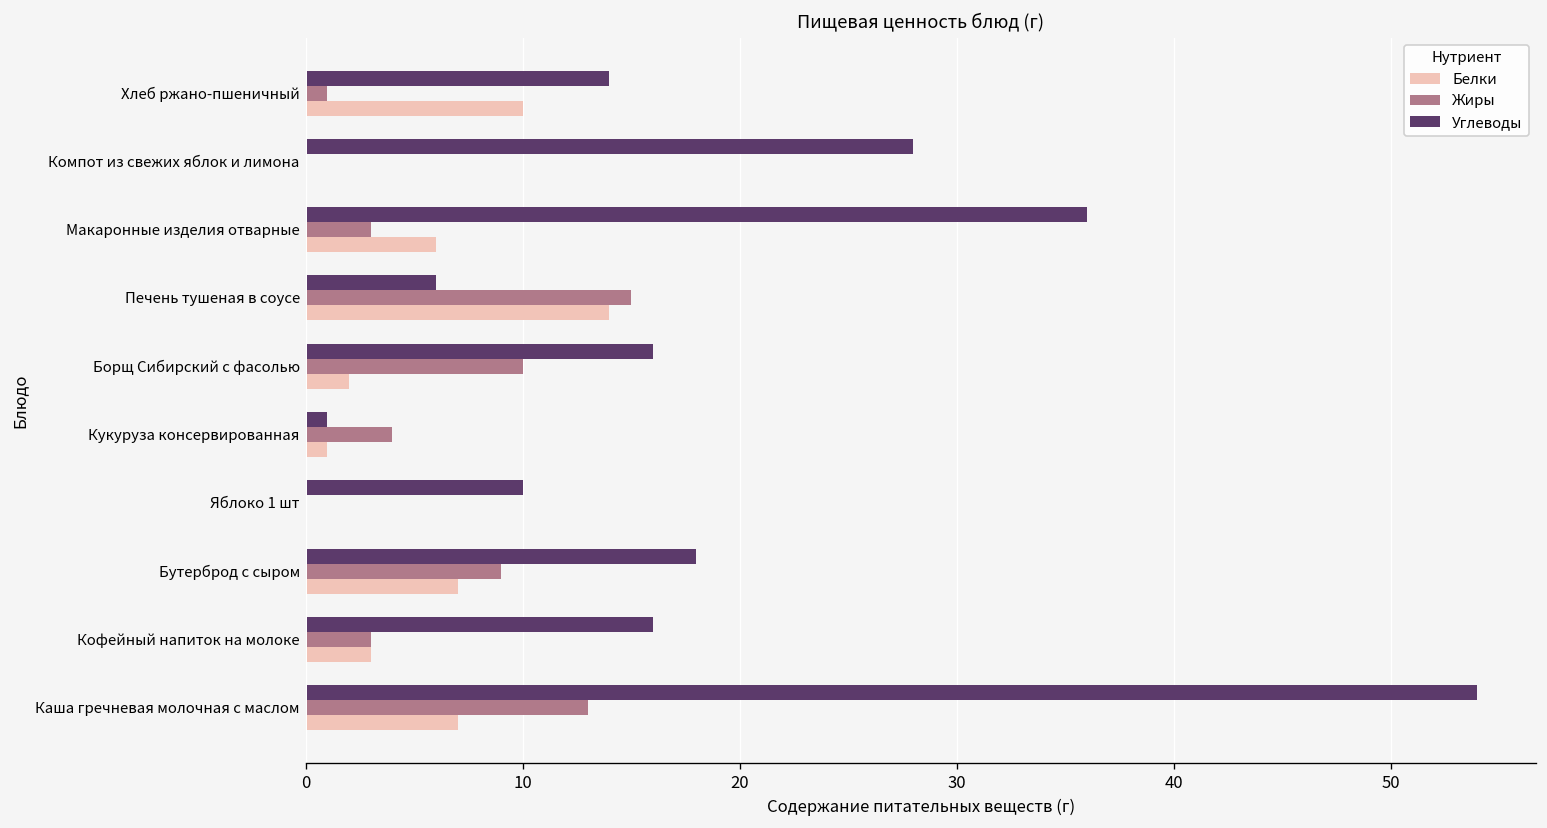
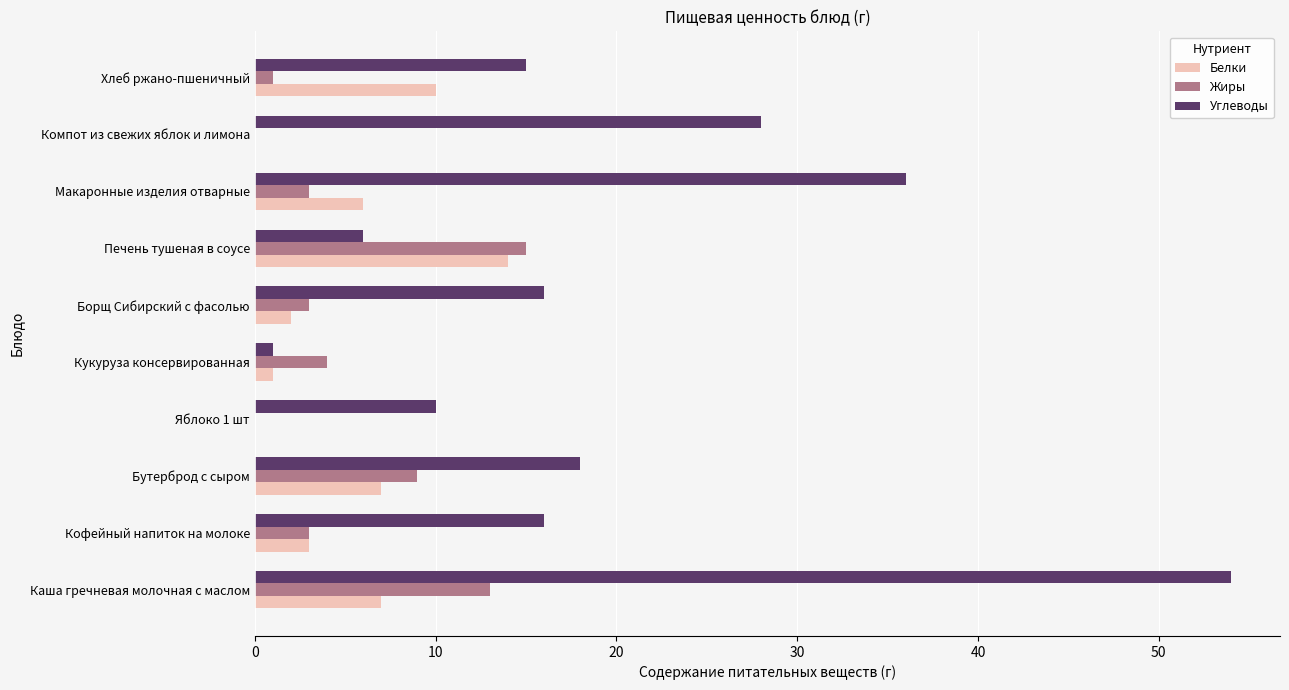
Углеводы, Хлеб ржано-пшеничный: 14 -> 15
Жиры, Борщ Сибирский с фасолью: 10 -> 3
